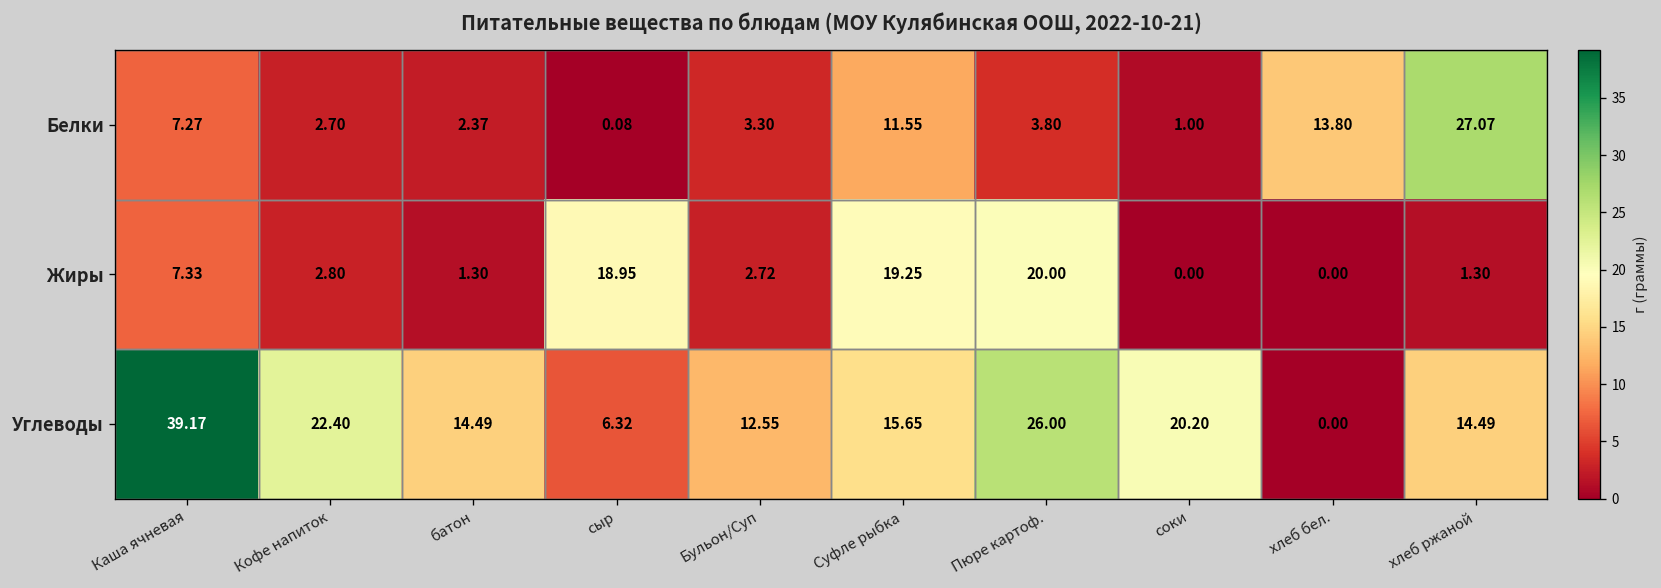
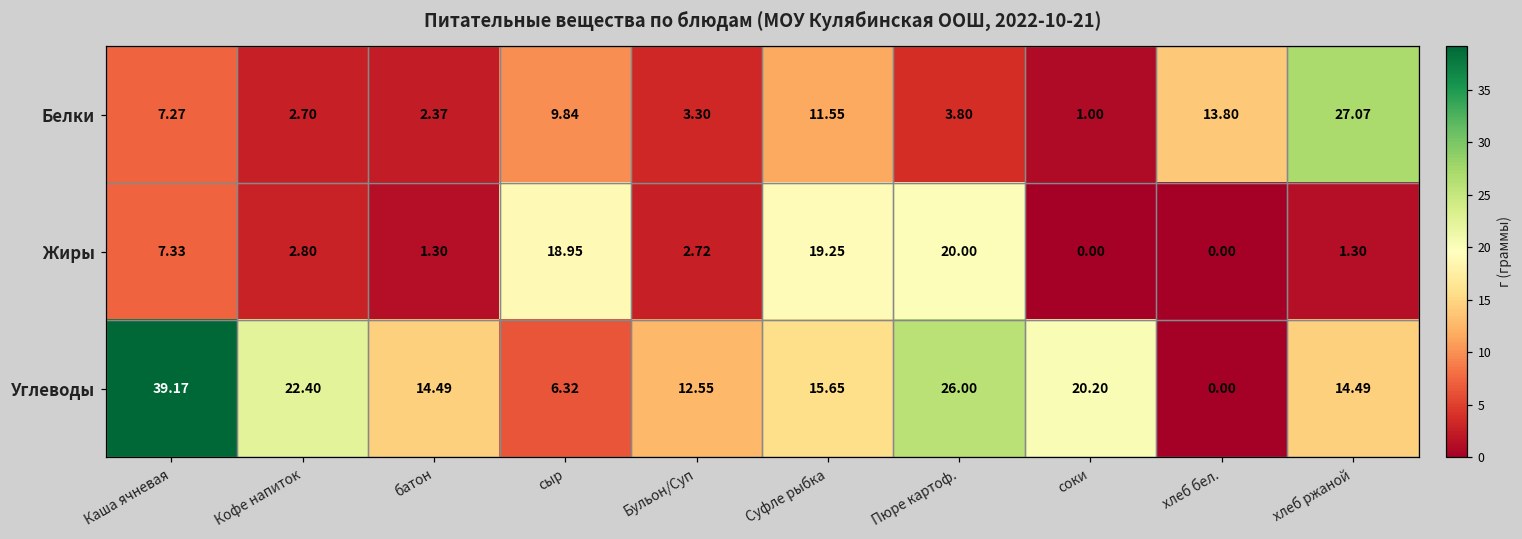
Белки, сыр: 0.08 -> 9.84
